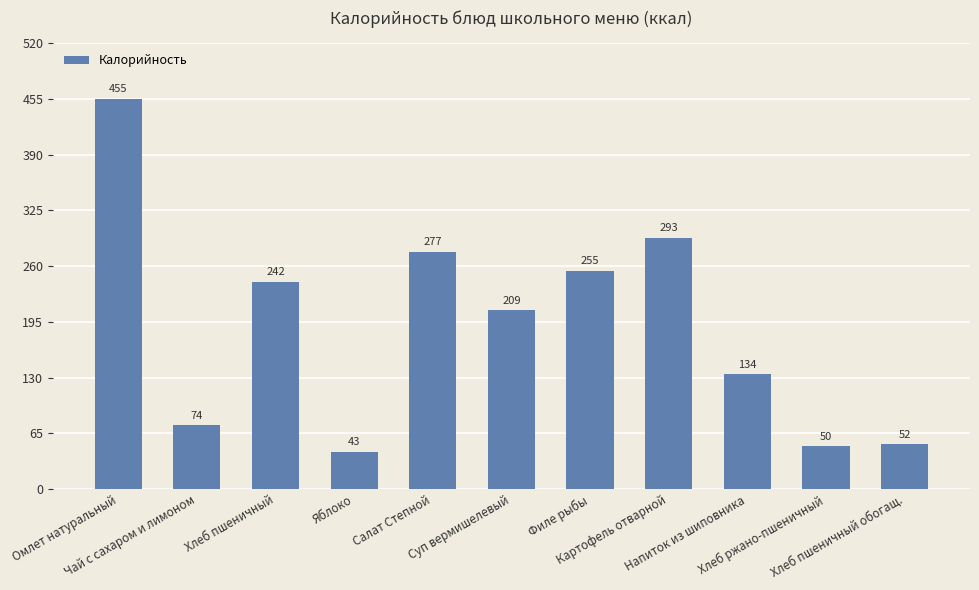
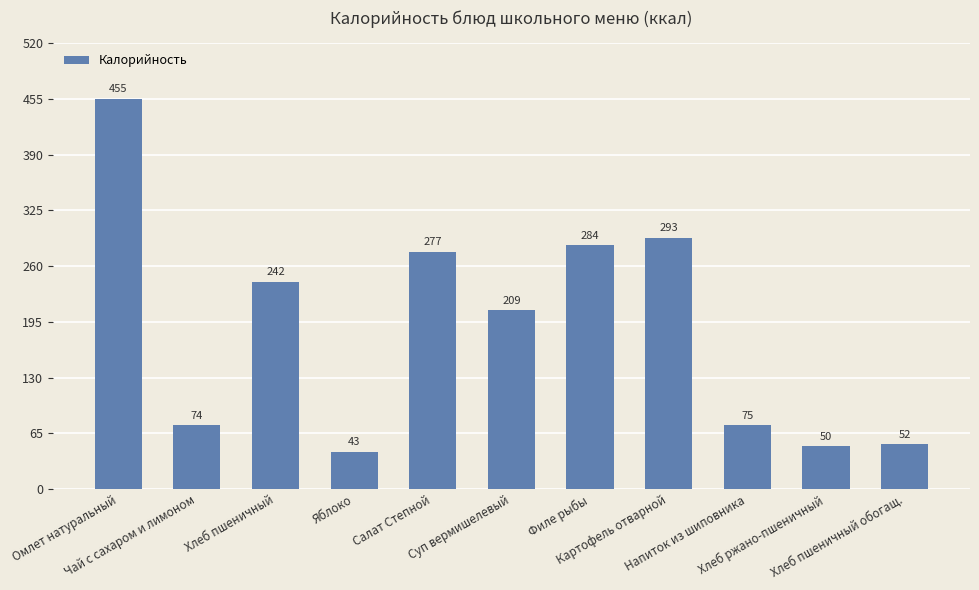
Филе рыбы: 255 -> 284
Напиток из шиповника: 134 -> 75
